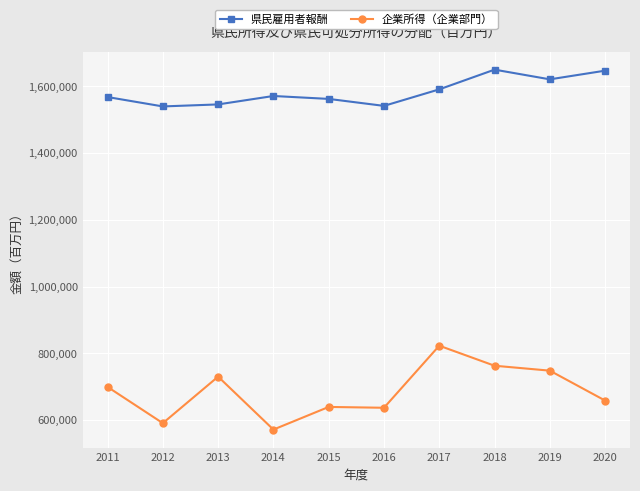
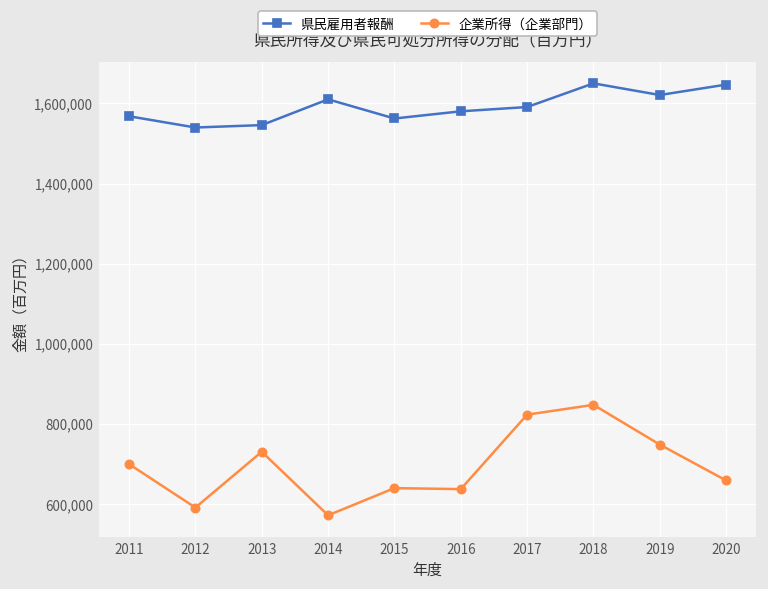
県民雇用者報酬, 2014: 1,570,000 -> 1,610,000
県民雇用者報酬, 2016: 1,540,000 -> 1,580,000
企業所得（企業部門）, 2018: 760,000 -> 850,000
